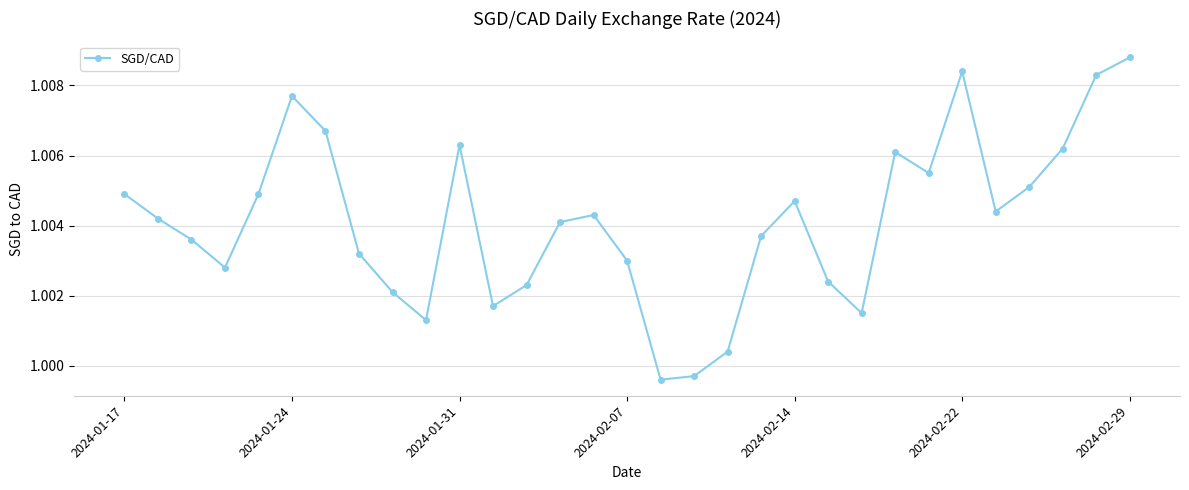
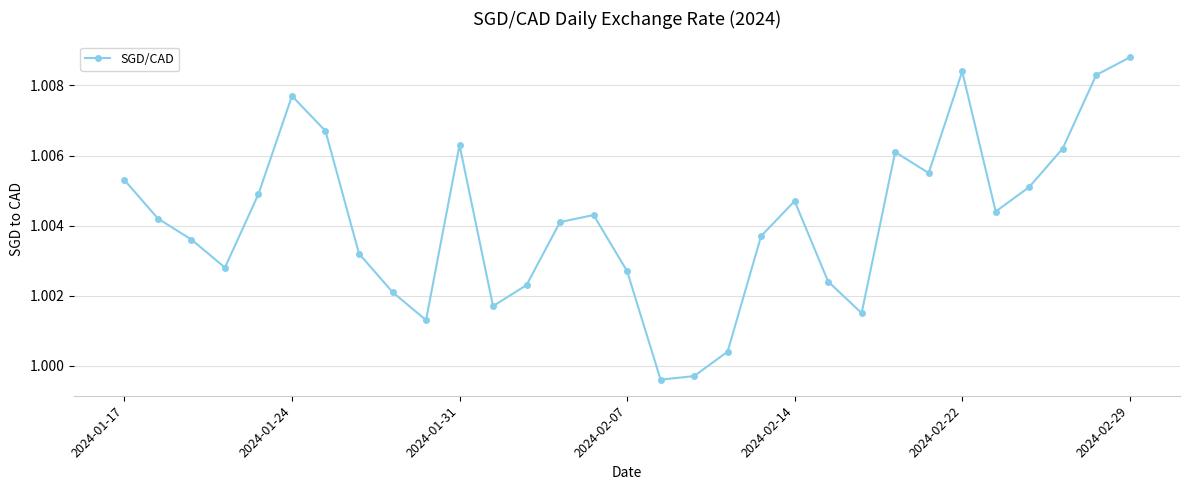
2024-01-17: 1.0049 -> 1.0053
2024-02-07: 1.0030 -> 1.0027
